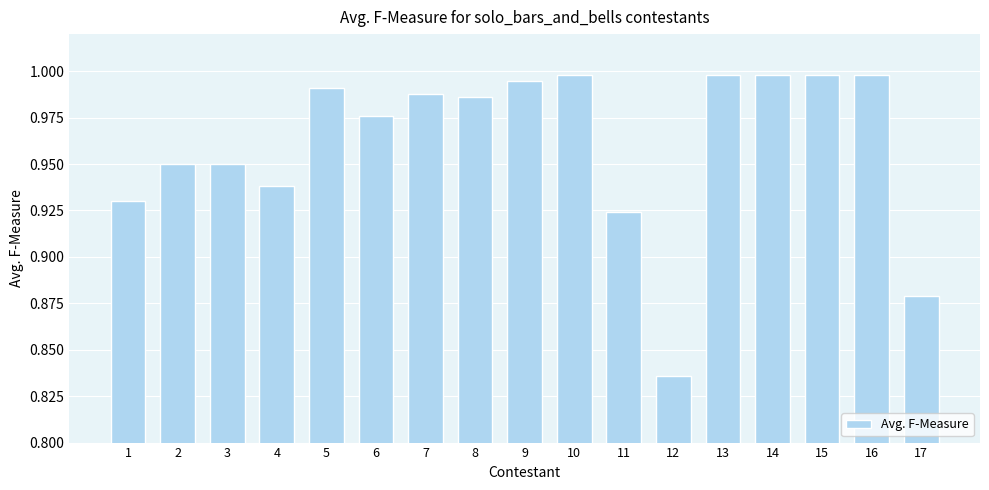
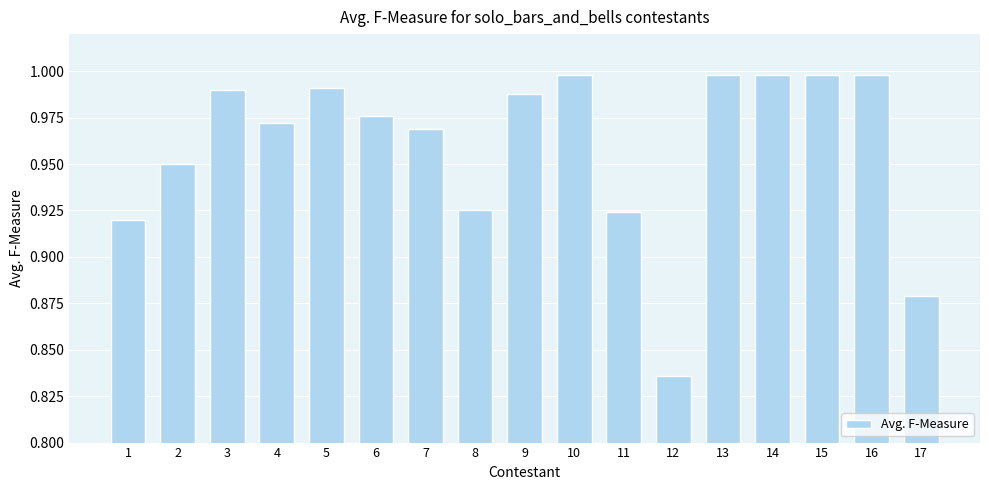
1: 0.93 -> 0.92
3: 0.95 -> 0.99
4: 0.938 -> 0.972
7: 0.988 -> 0.969
8: 0.986 -> 0.925
9: 0.995 -> 0.988
